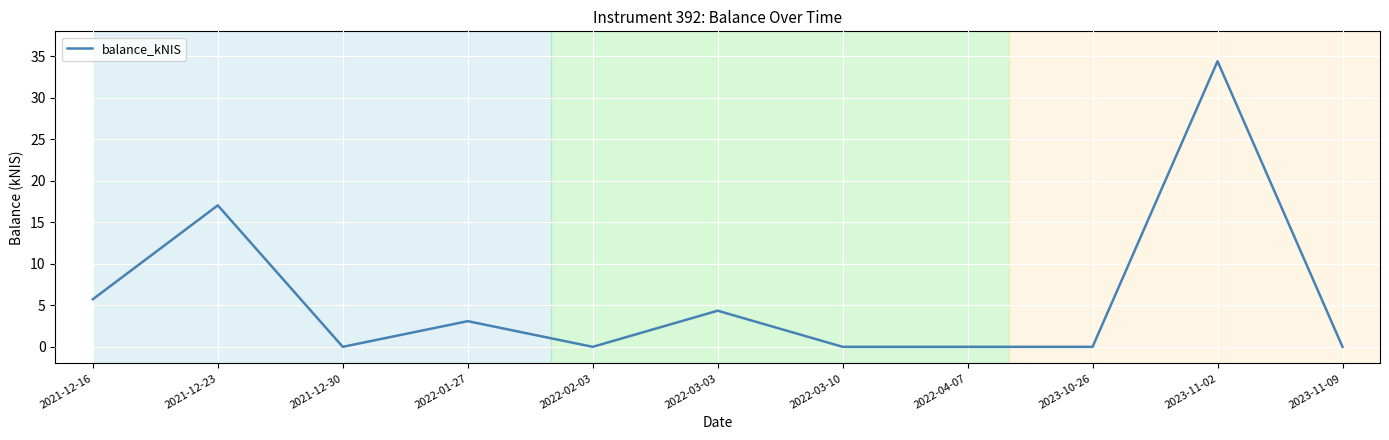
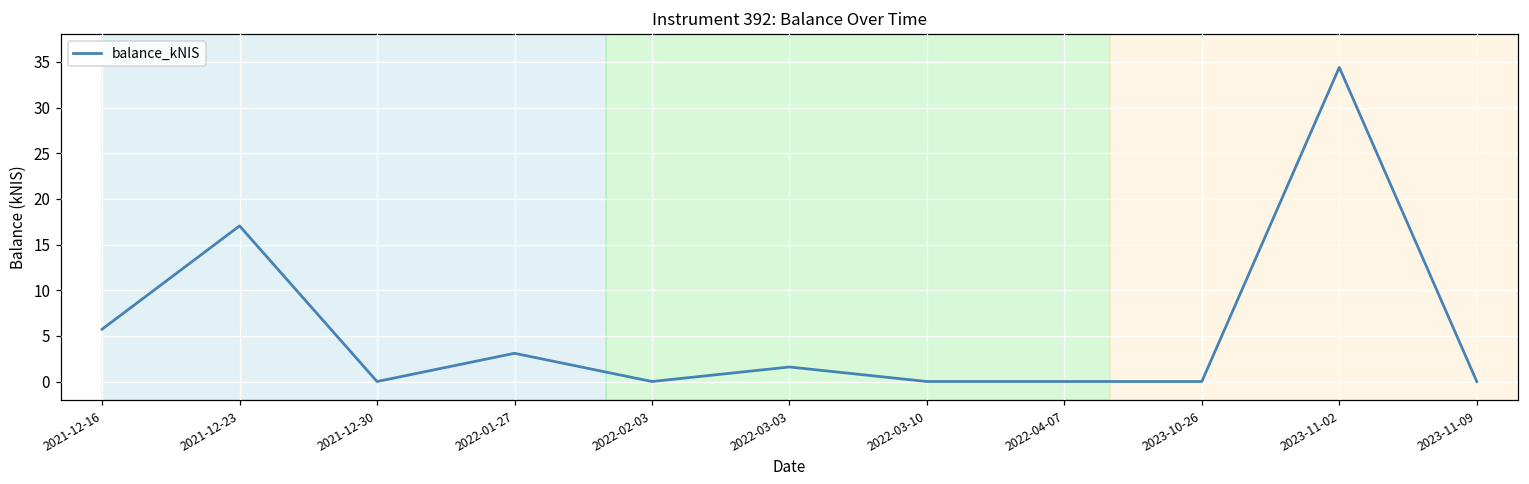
2022-03-03: 4 -> 2
